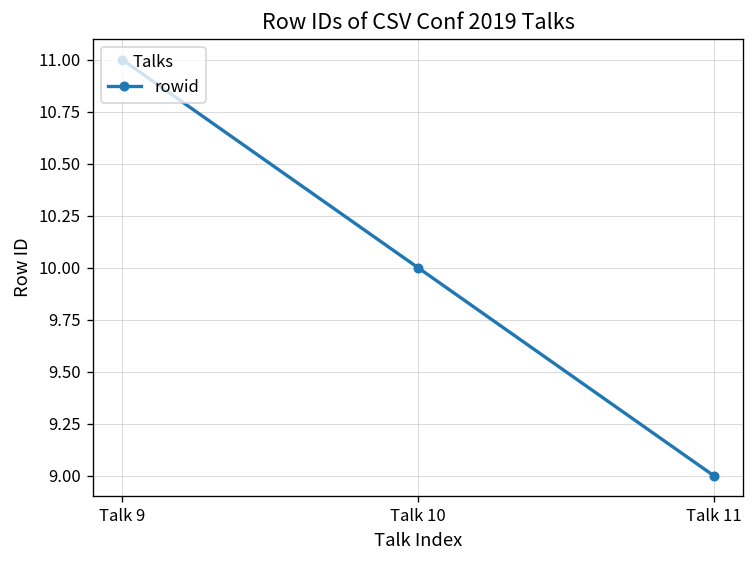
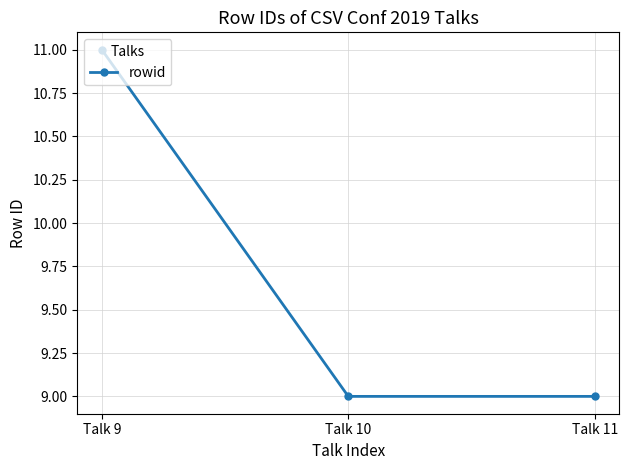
Talk 10: 10 -> 9
